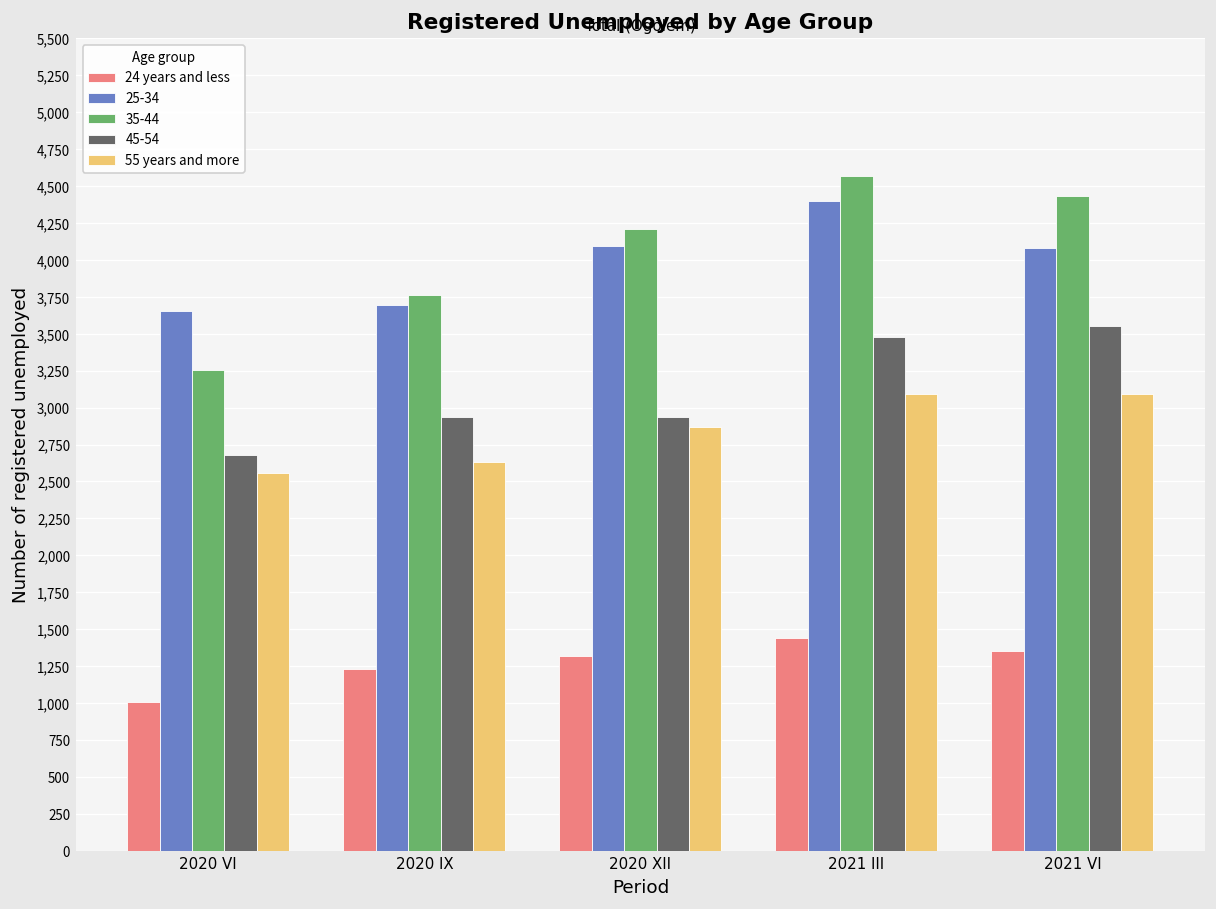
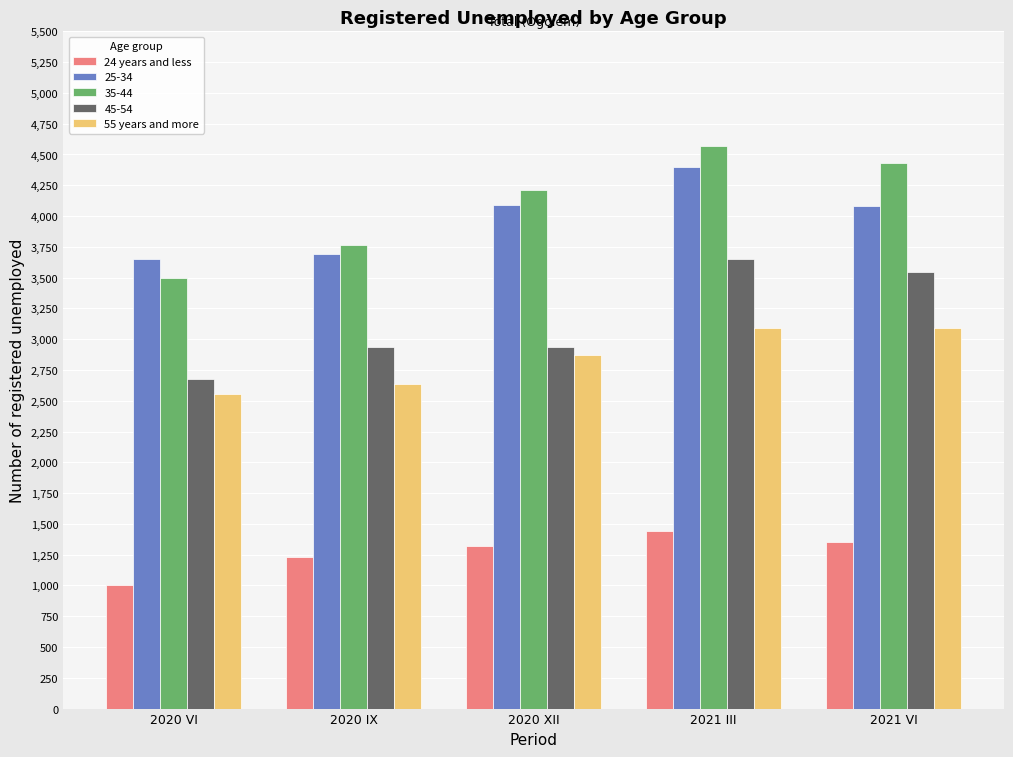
35-44, 2020 VI: 3,250 -> 3,500
45-54, 2021 III: 3,480 -> 3,650
